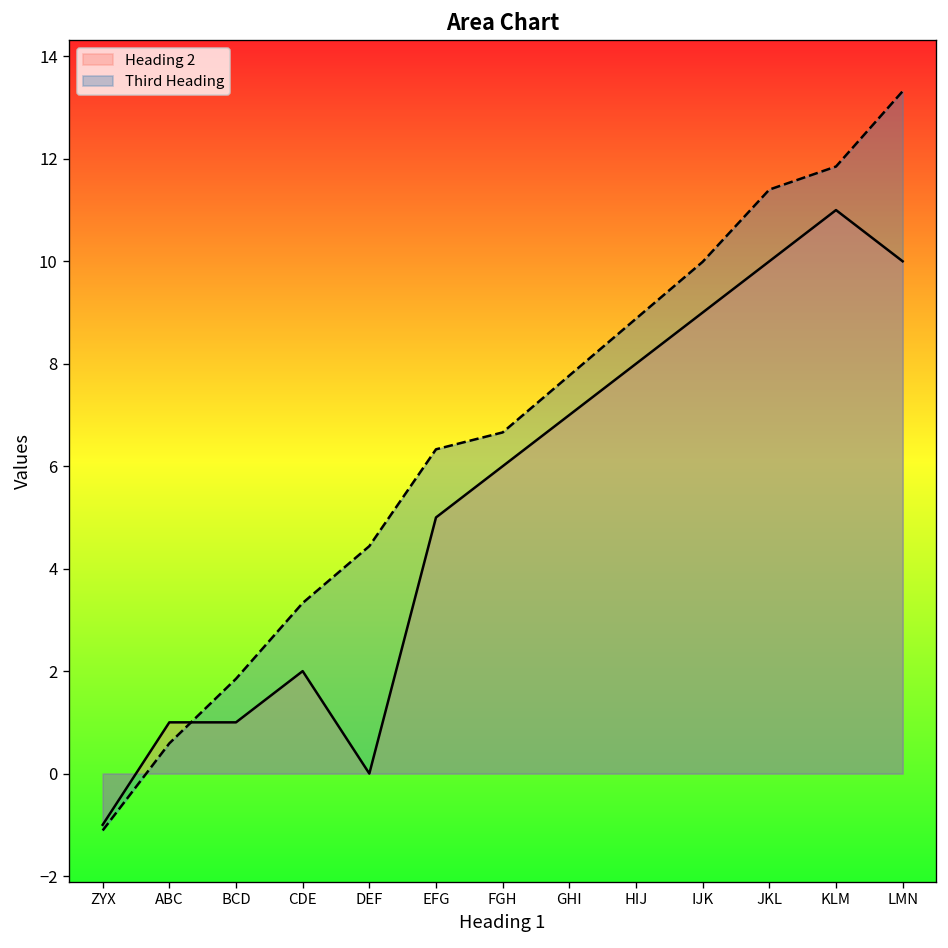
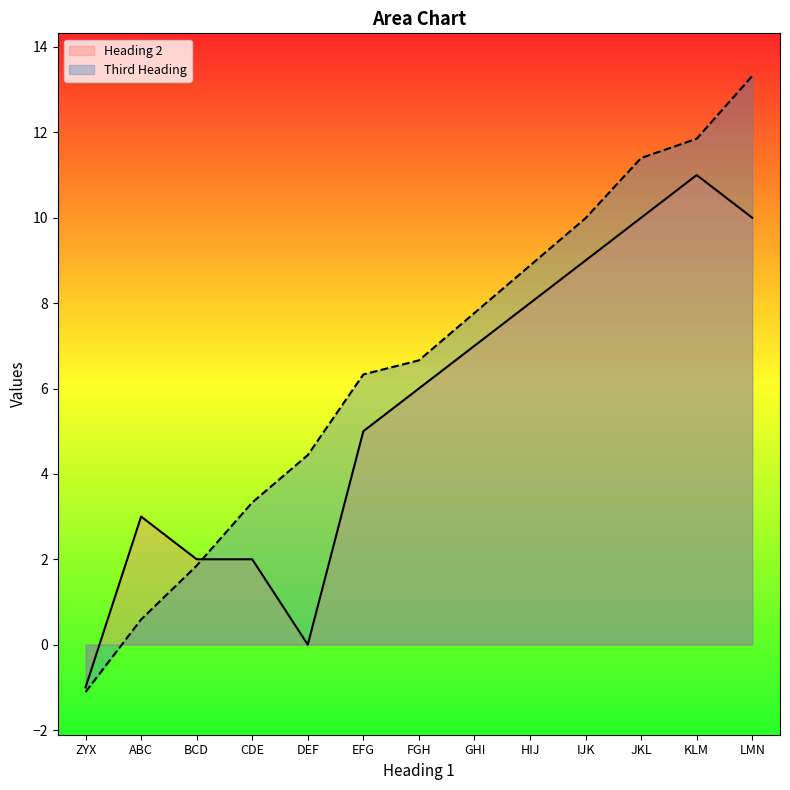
Heading 2, ABC: 1 -> 3
Heading 2, BCD: 1 -> 2
